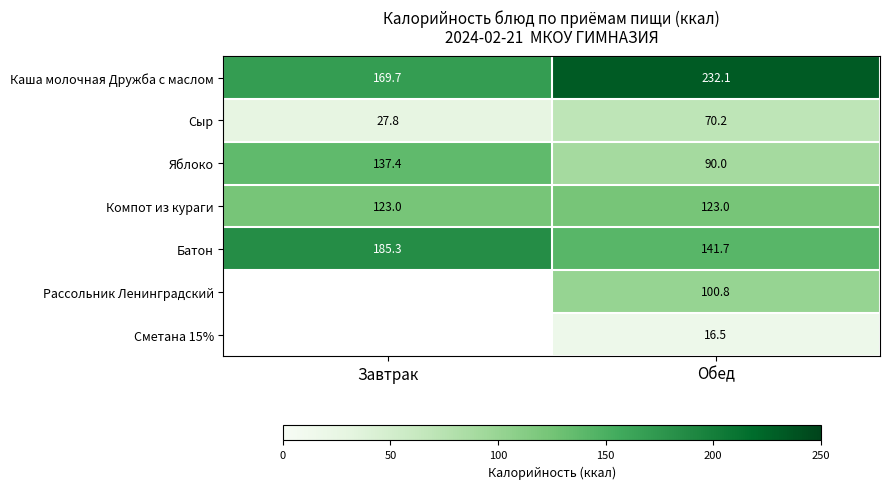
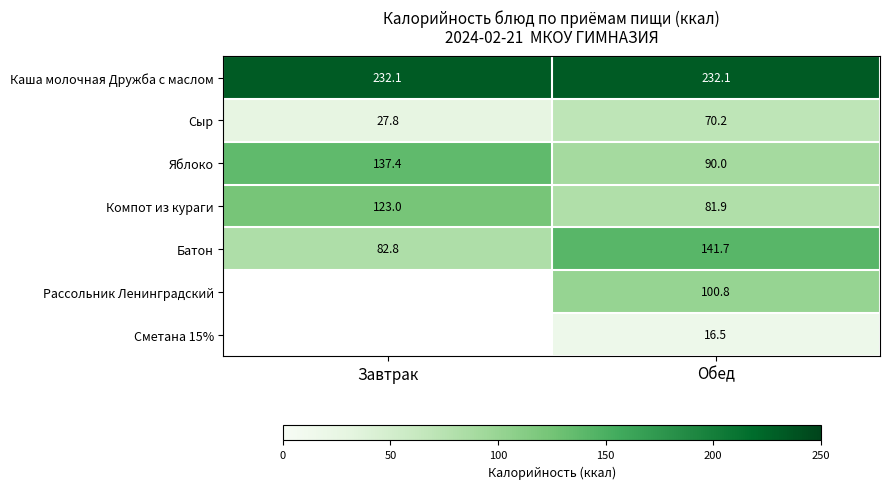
Каша молочная Дружба с маслом, Завтрак: 169.7 -> 232.1
Компот из кураги, Обед: 123.0 -> 81.9
Батон, Завтрак: 185.3 -> 82.8
